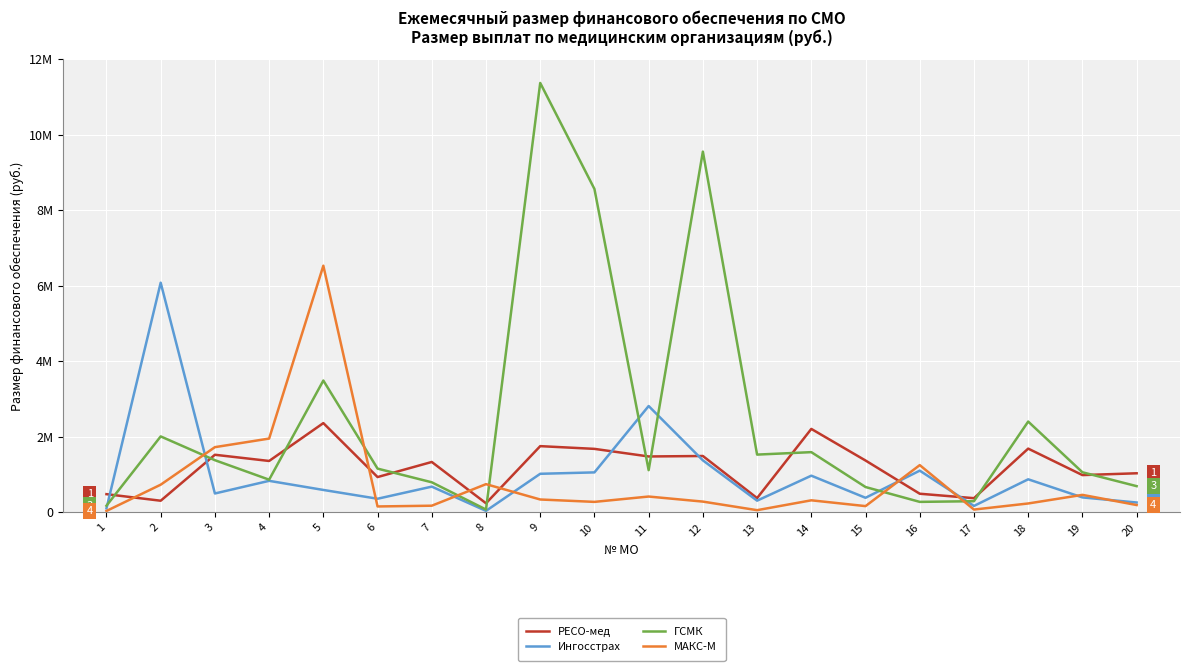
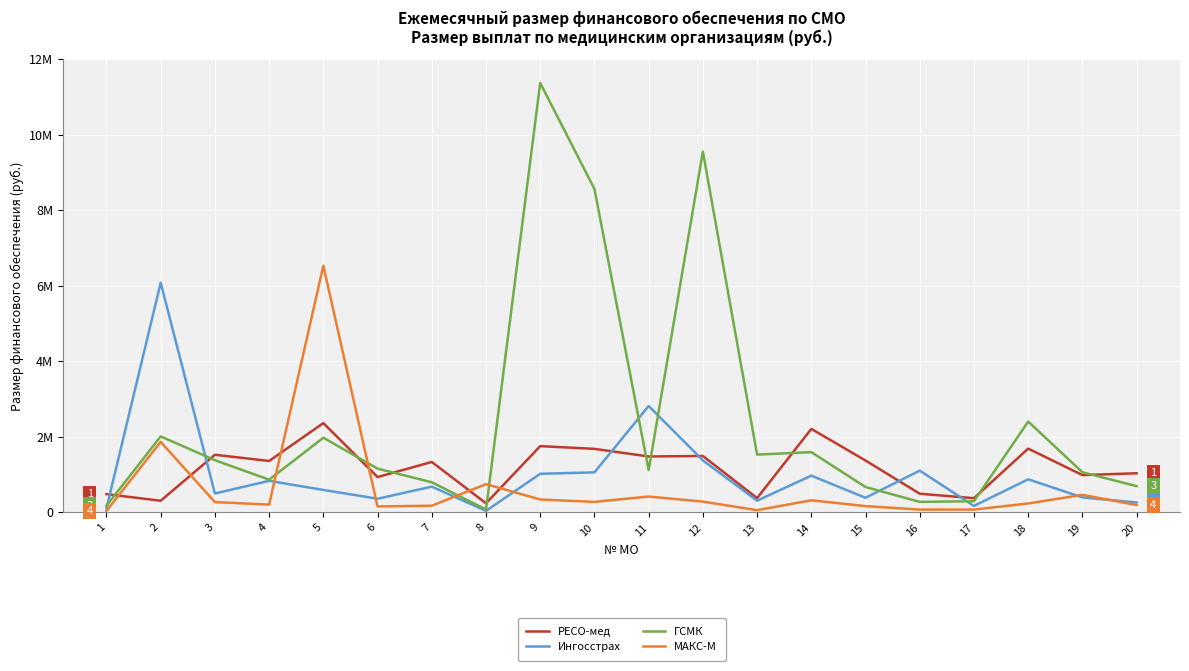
МАКС-М, 2: 700000 -> 1900000
МАКС-М, 3: 1700000 -> 300000
МАКС-М, 4: 2000000 -> 200000
ГСМК, 5: 3500000 -> 2000000
МАКС-М, 16: 1300000 -> 100000
